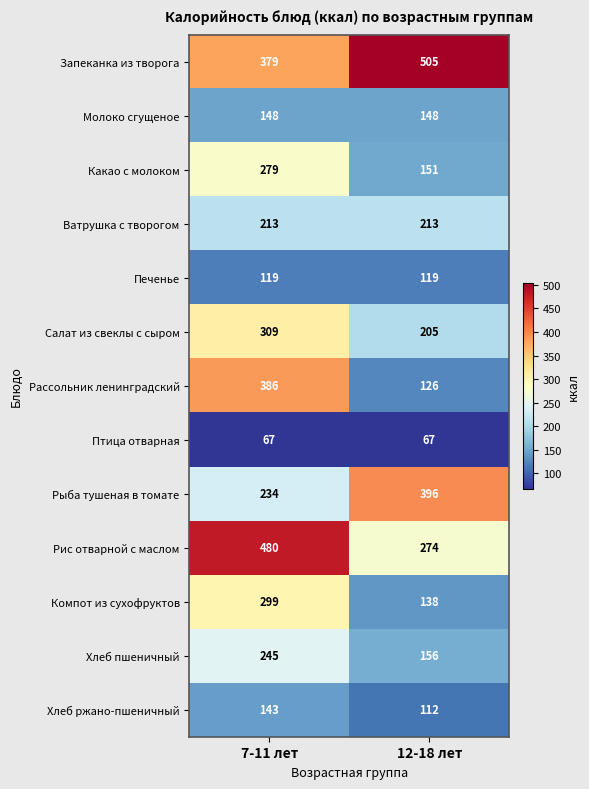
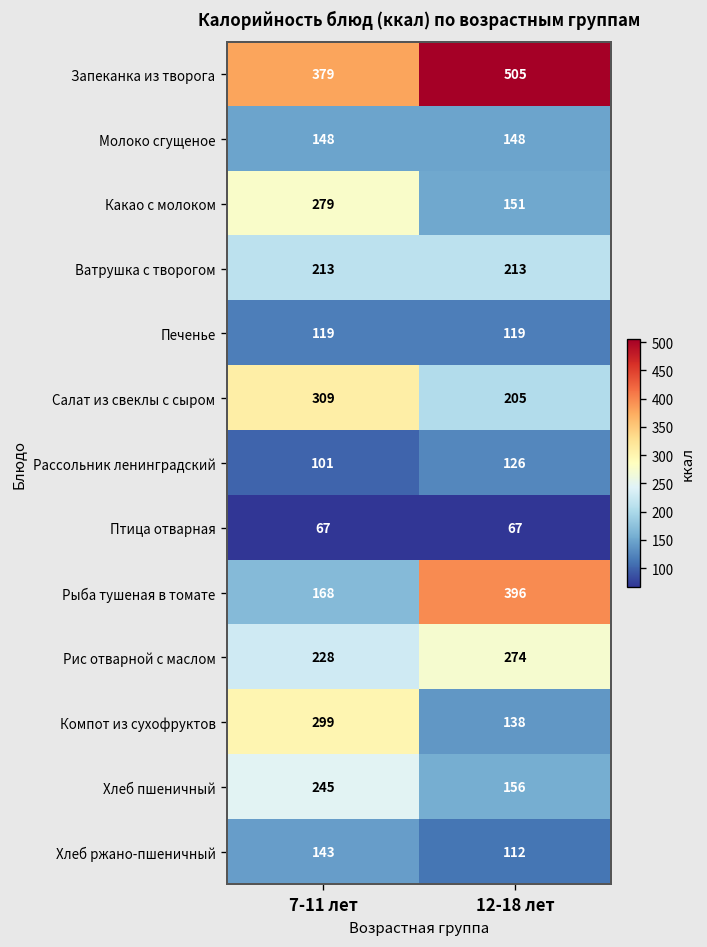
Рассольник ленинградский, 7-11 лет: 386 -> 101
Рыба тушеная в томате, 7-11 лет: 234 -> 168
Рис отварной с маслом, 7-11 лет: 480 -> 228
